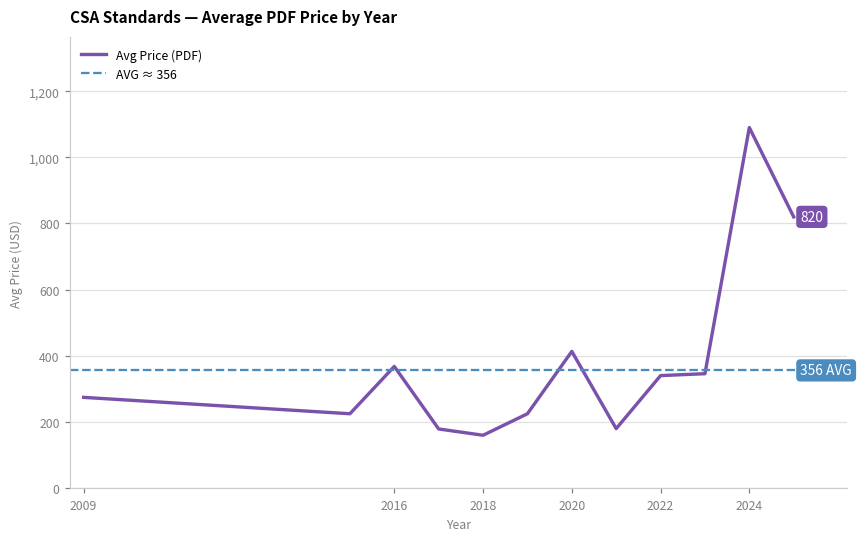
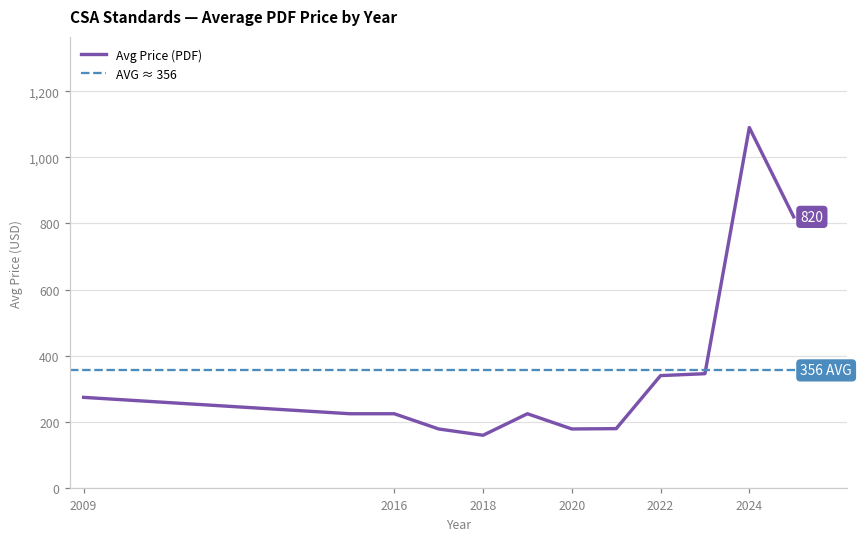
2016: 370 -> 230
2020: 410 -> 180
